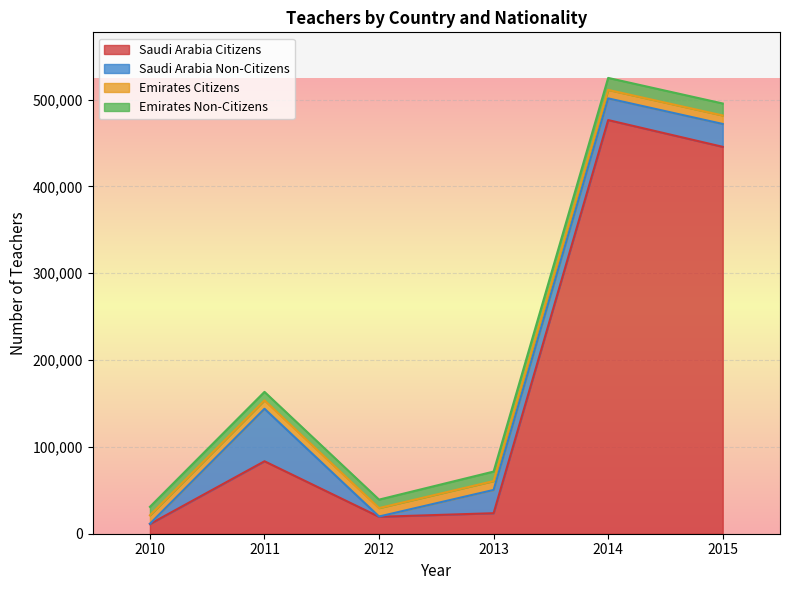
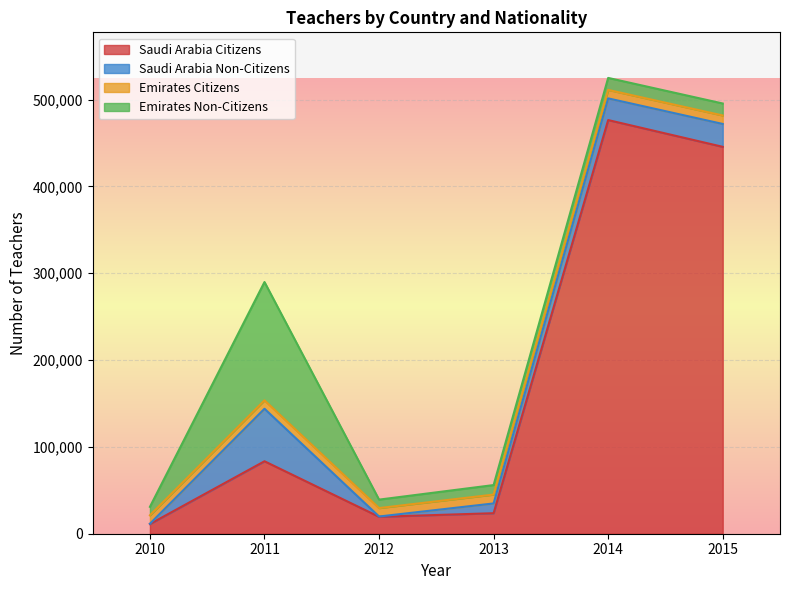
Emirates Non-Citizens, 2011: 10,000 -> 140,000
Saudi Arabia Non-Citizens, 2013: 30,000 -> 10,000
